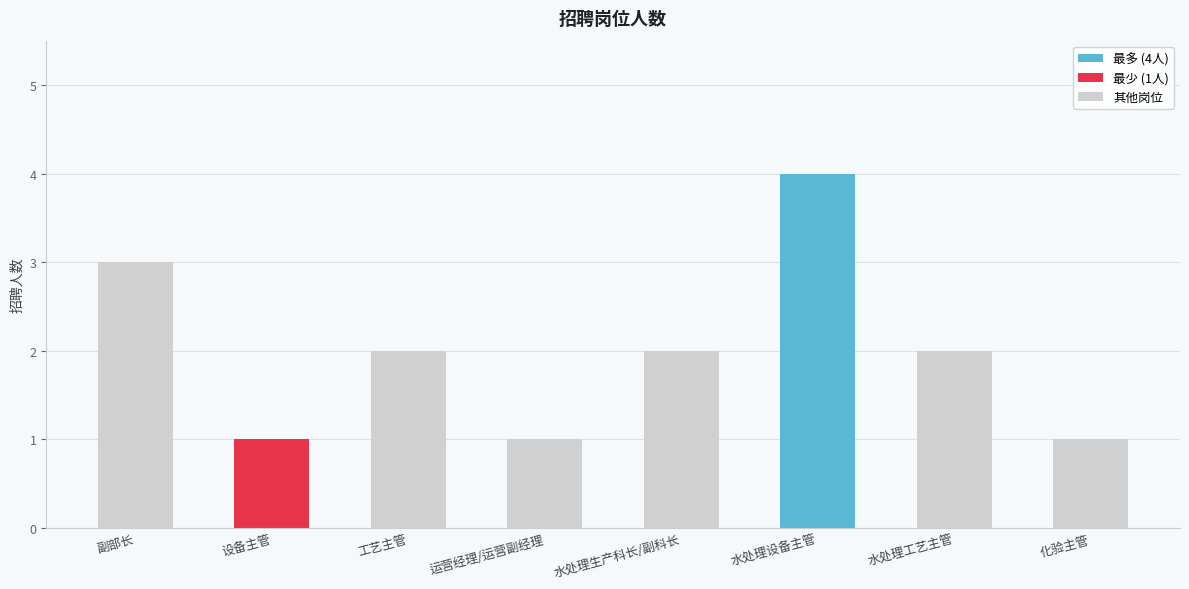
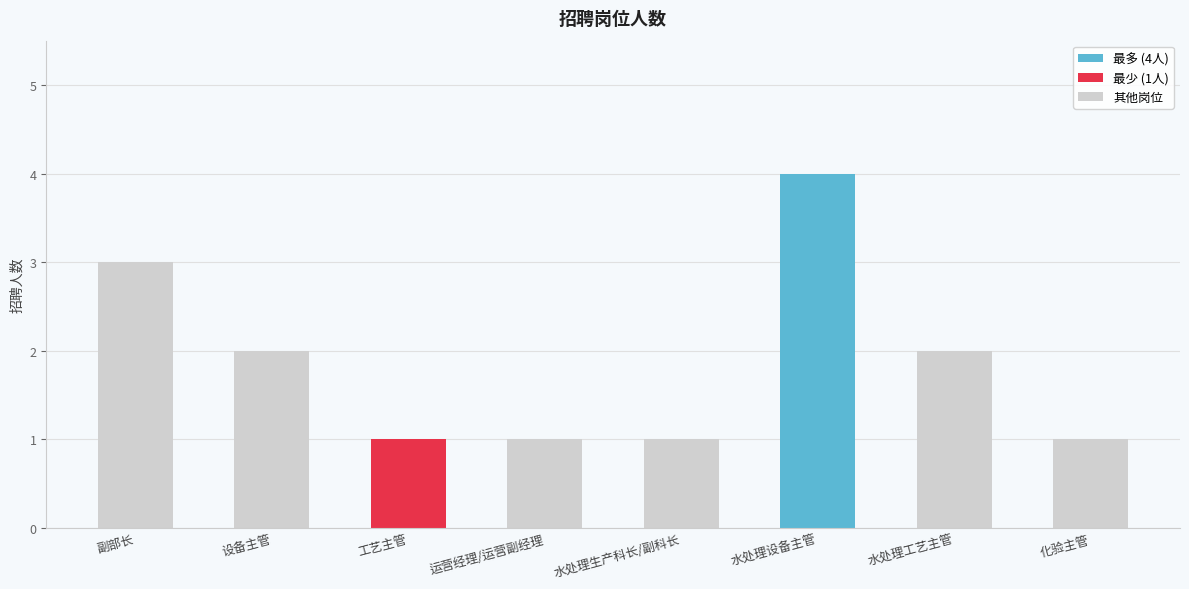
设备主管: 1 -> 2
工艺主管: 2 -> 1
水处理生产科长/副科长: 2 -> 1
